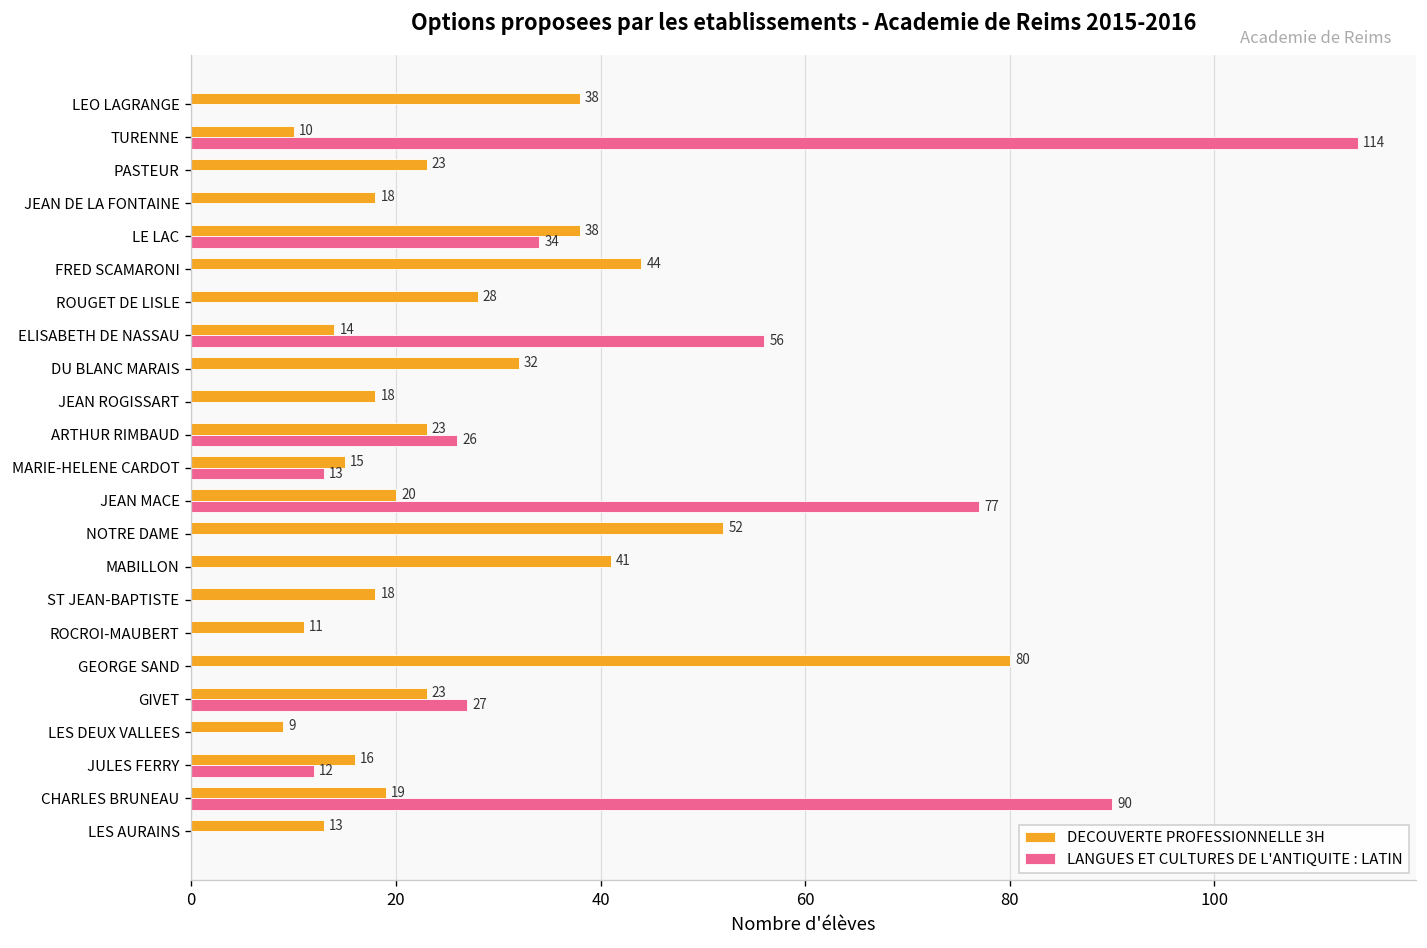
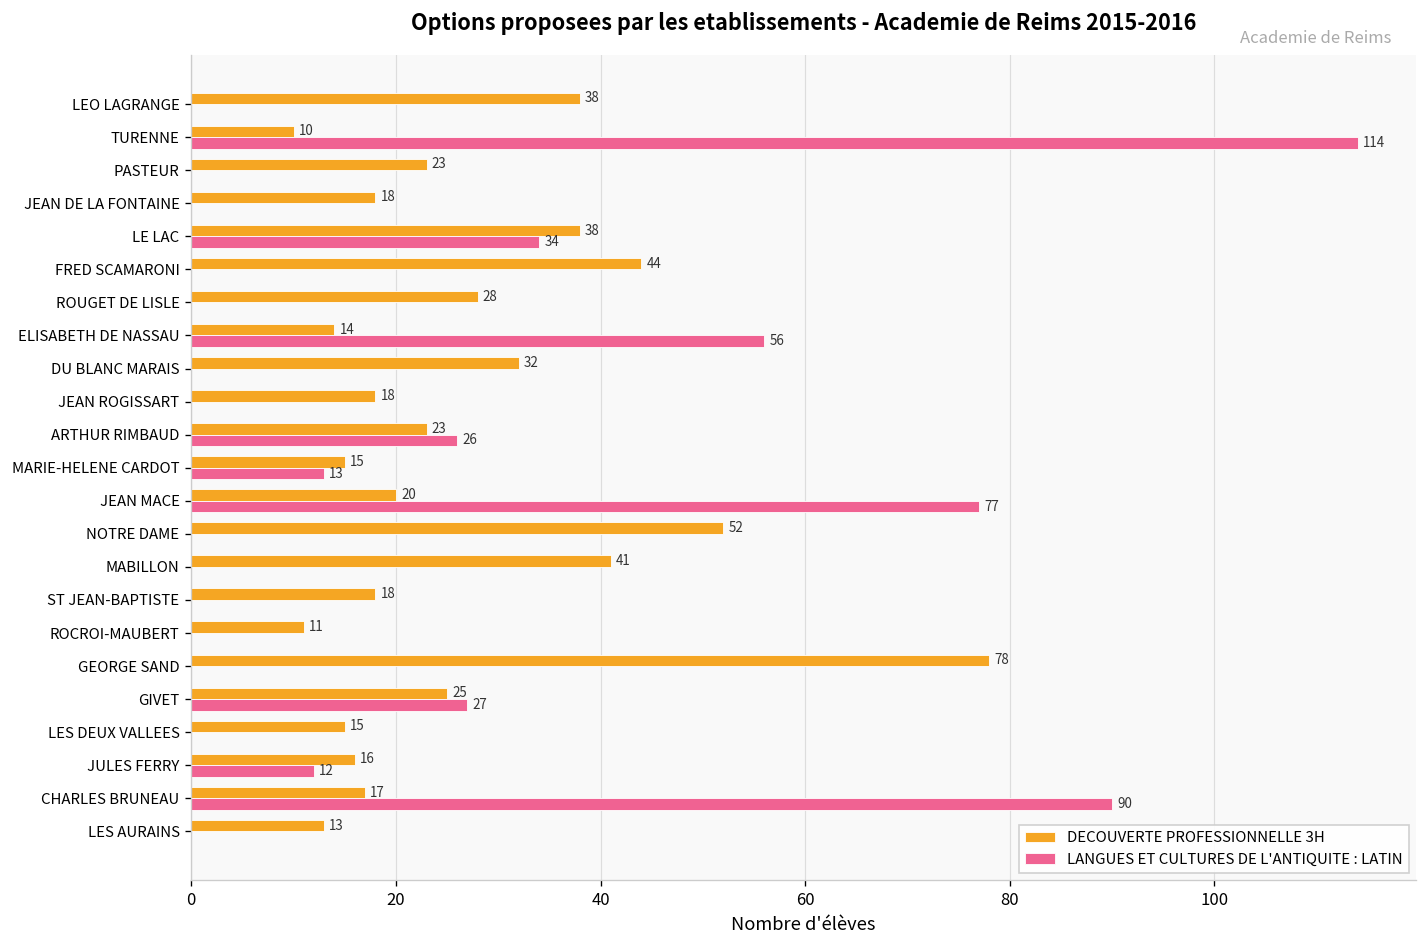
DECOUVERTE PROFESSIONNELLE 3H, GEORGE SAND: 80 -> 78
DECOUVERTE PROFESSIONNELLE 3H, GIVET: 23 -> 25
DECOUVERTE PROFESSIONNELLE 3H, LES DEUX VALLEES: 9 -> 15
DECOUVERTE PROFESSIONNELLE 3H, CHARLES BRUNEAU: 19 -> 17
